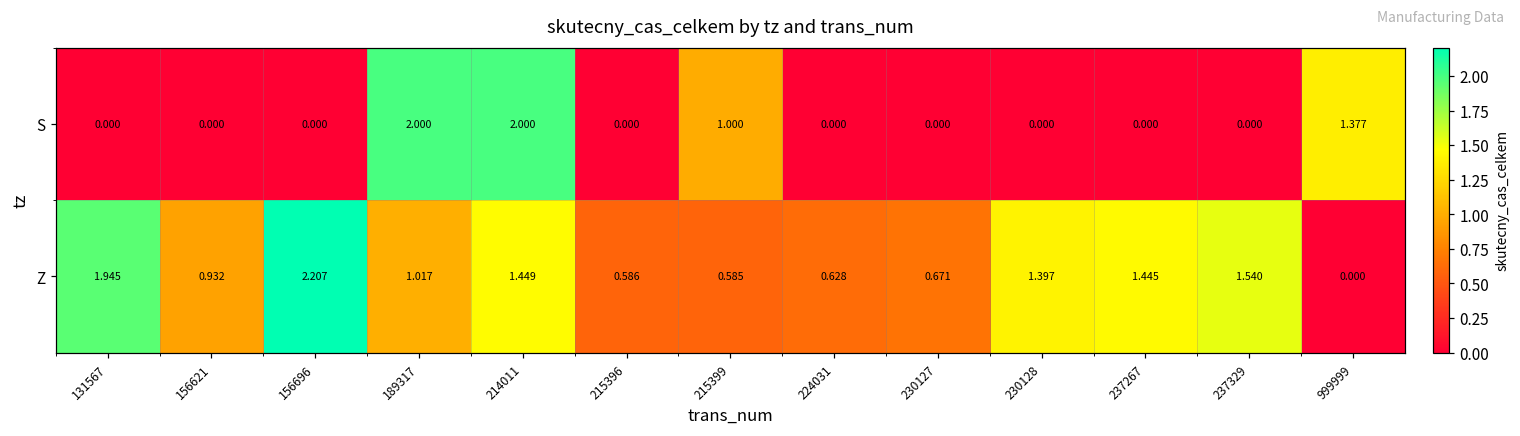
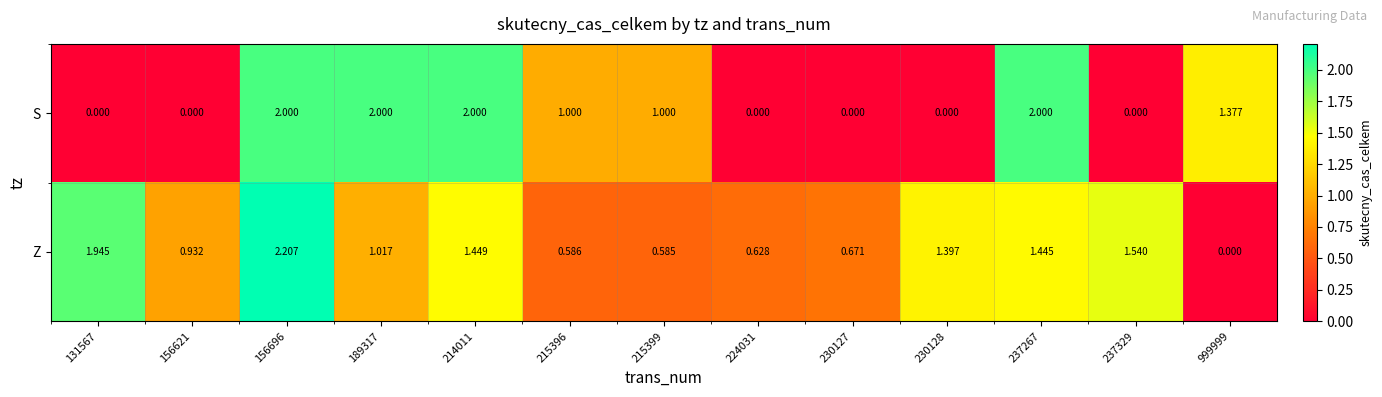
S, 156696: 0.000 -> 2.000
S, 215396: 0.000 -> 1.000
S, 237267: 0.000 -> 2.000
